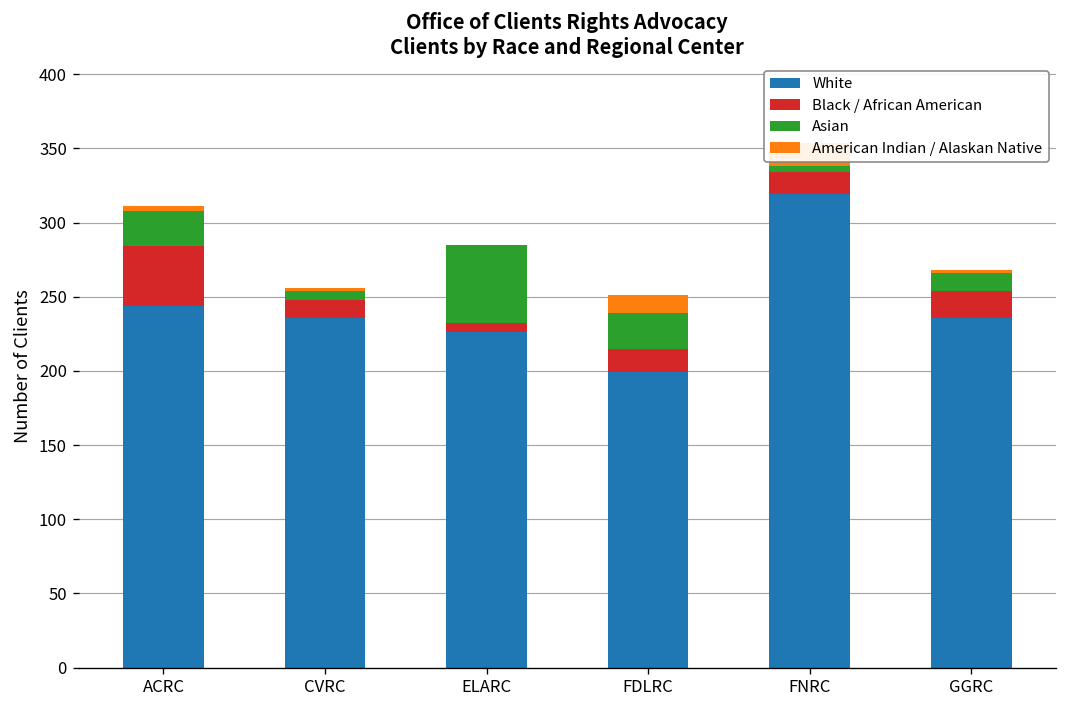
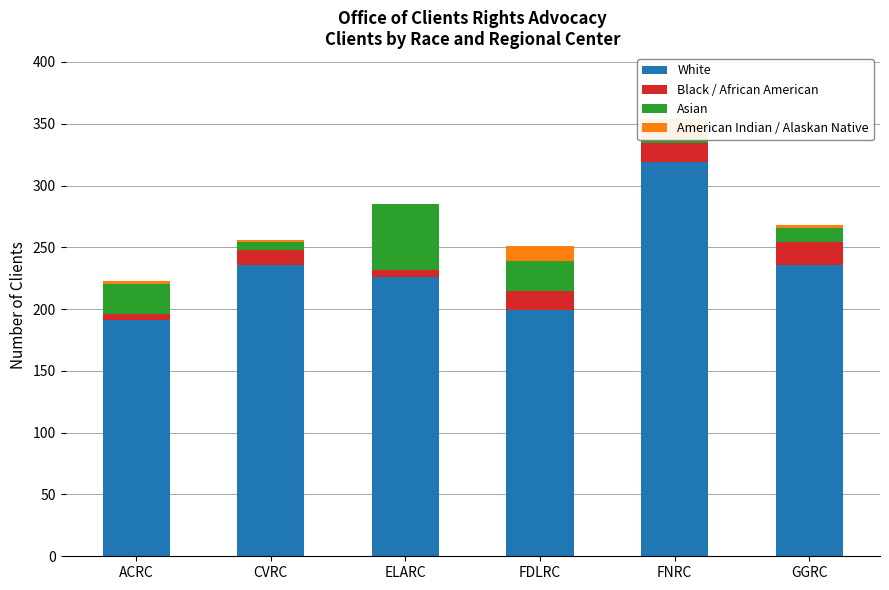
White, ACRC: 244 -> 191
Black / African American, ACRC: 40 -> 5
